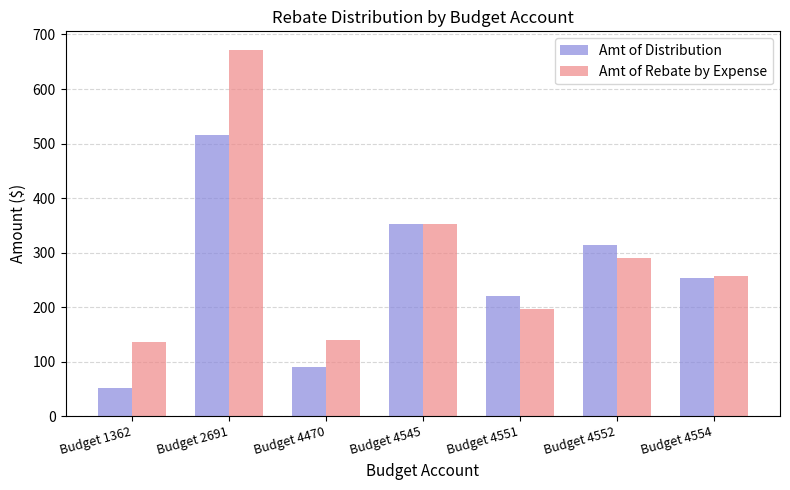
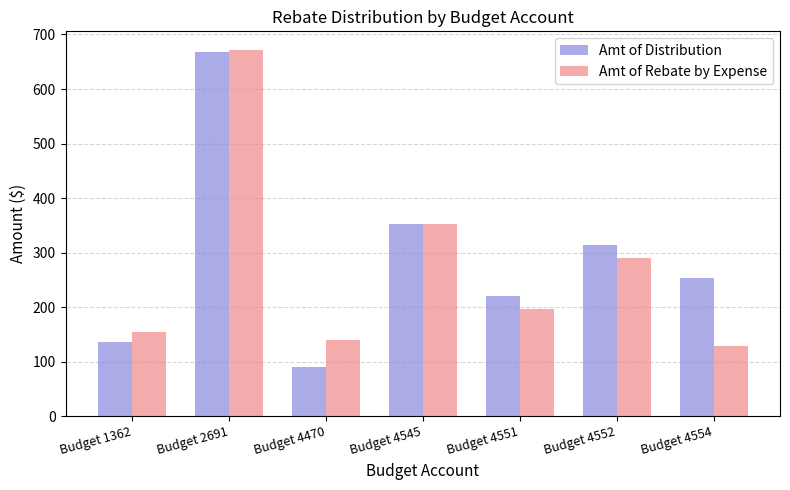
Amt of Distribution, Budget 1362: 50 -> 140
Amt of Rebate by Expense, Budget 1362: 140 -> 150
Amt of Distribution, Budget 2691: 520 -> 670
Amt of Rebate by Expense, Budget 4554: 260 -> 130
